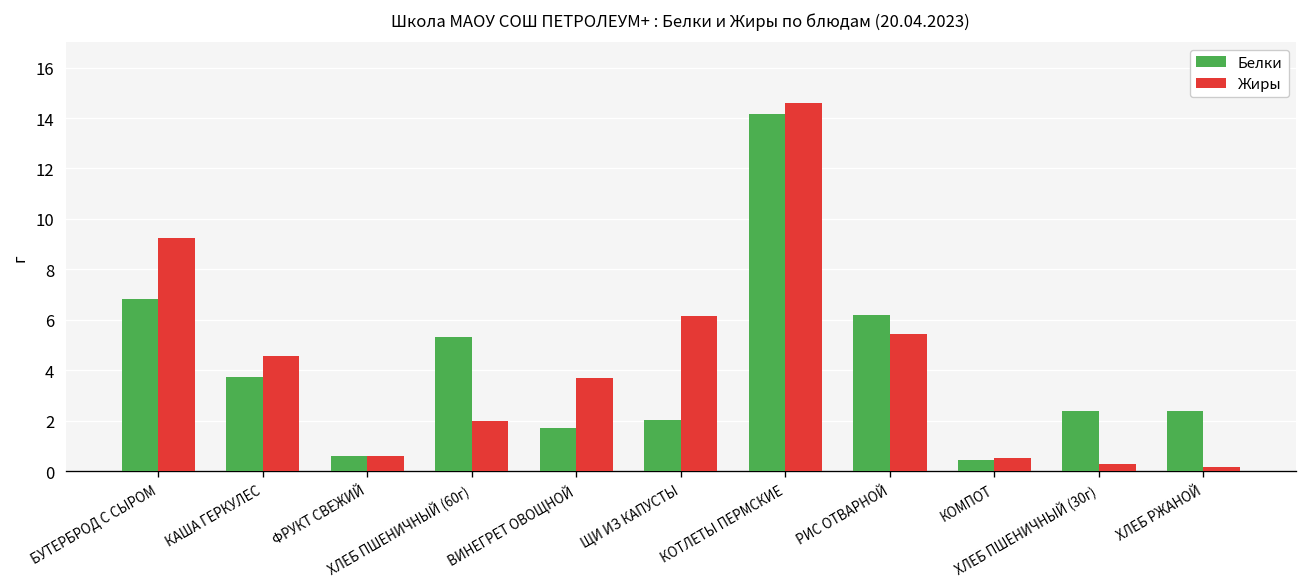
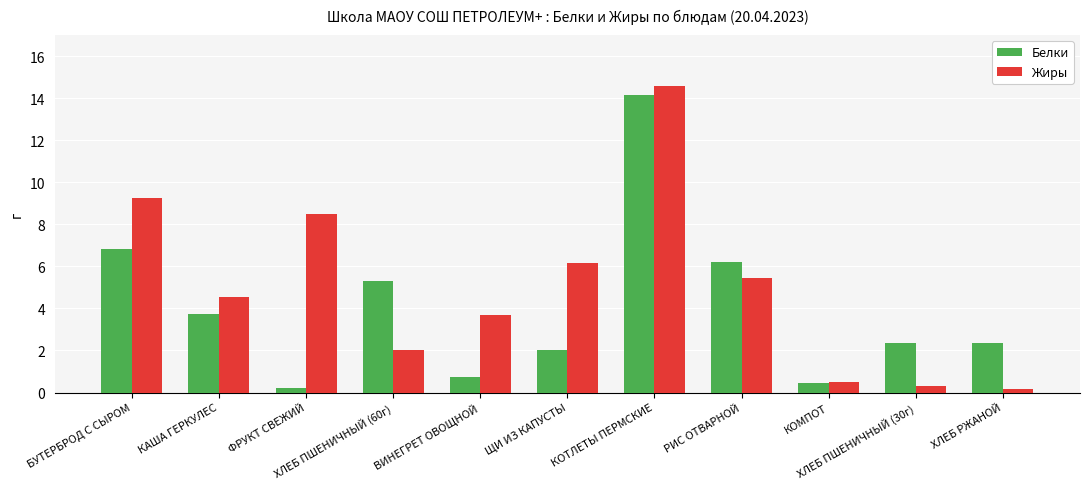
Белки, ФРУКТ СВЕЖИЙ: 0.6 -> 0.2
Жиры, ФРУКТ СВЕЖИЙ: 0.6 -> 8.5
Белки, ВИНЕГРЕТ ОВОЩНОЙ: 1.7 -> 0.7
